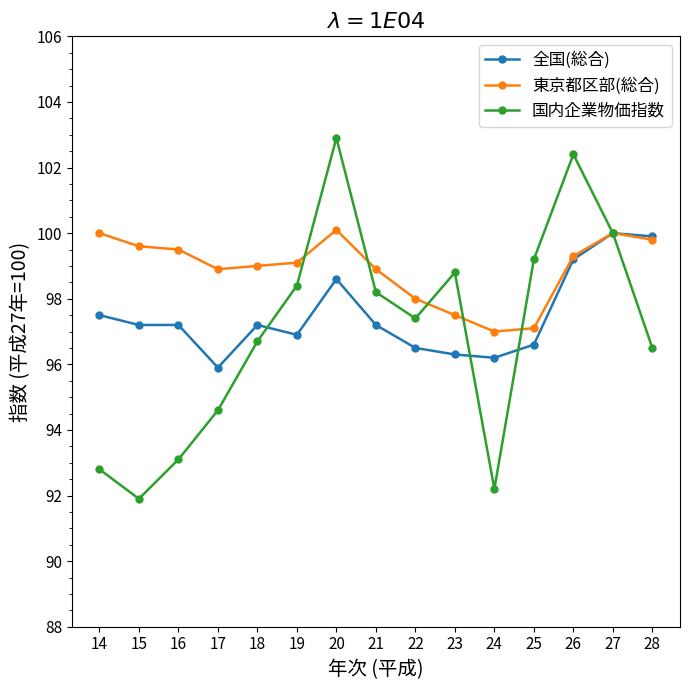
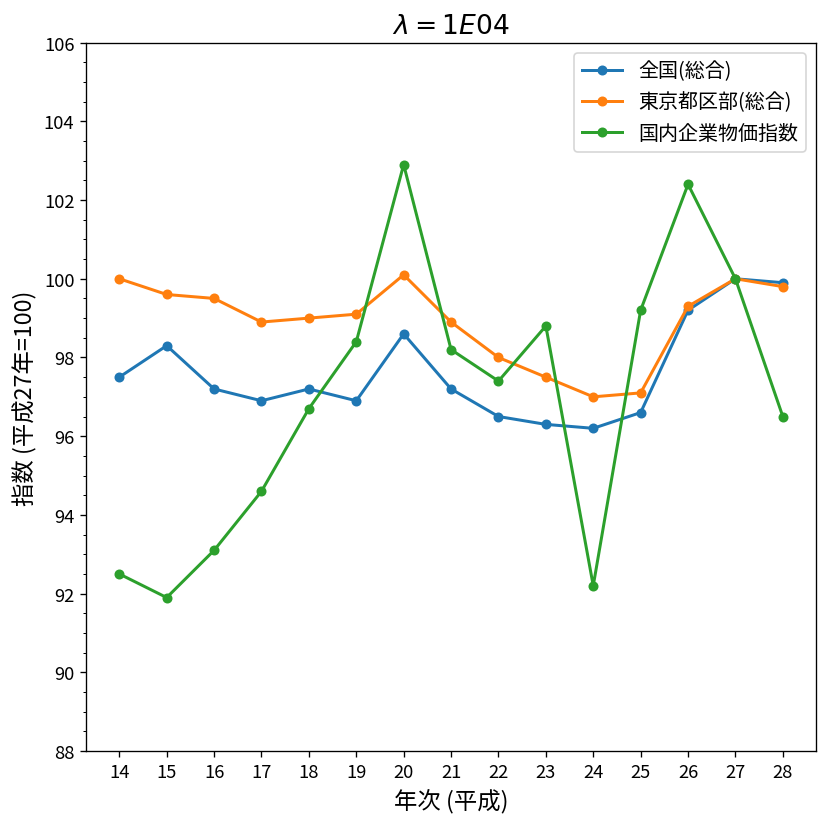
国内企業物価指数, 14: 92.8 -> 92.5
全国(総合), 15: 97.2 -> 98.3
全国(総合), 17: 95.9 -> 96.9
